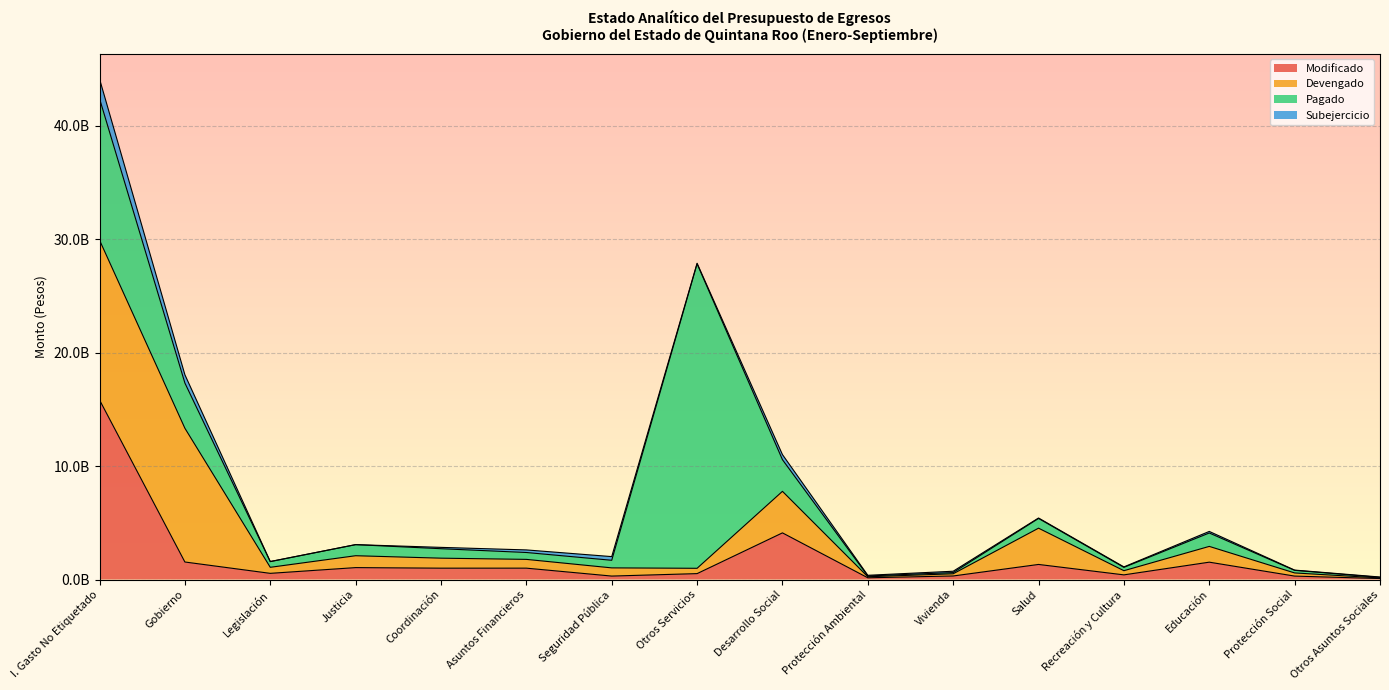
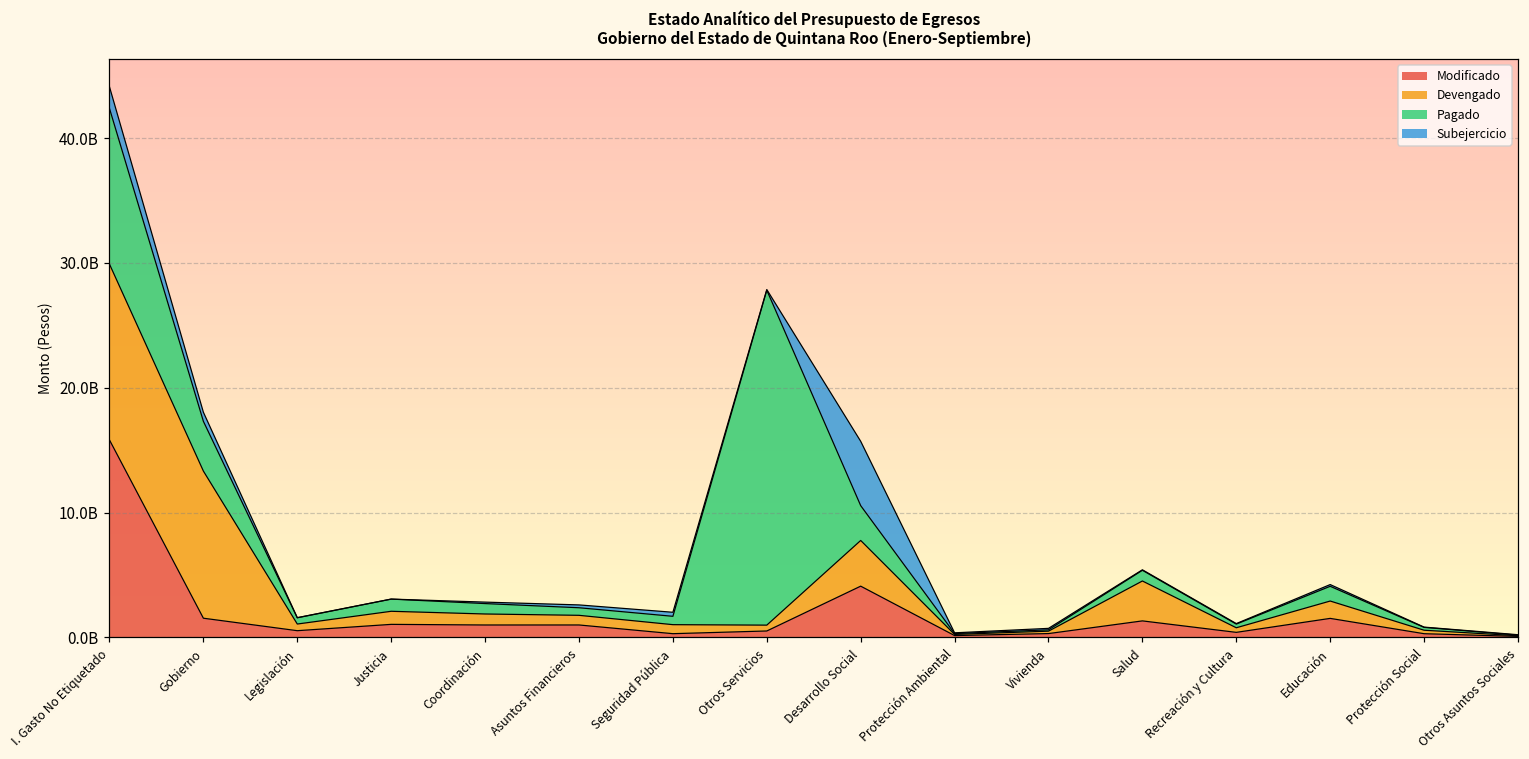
Subejercicio, Desarrollo Social: 400000000 -> 5200000000
